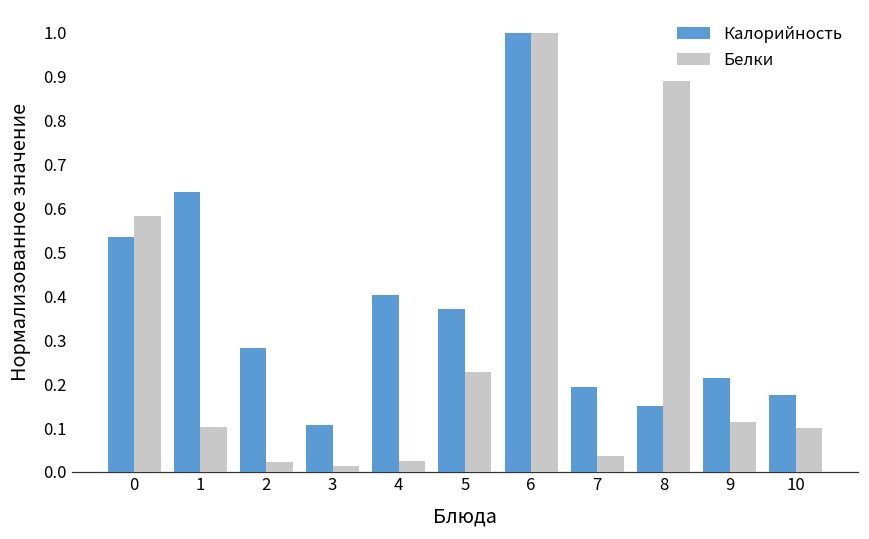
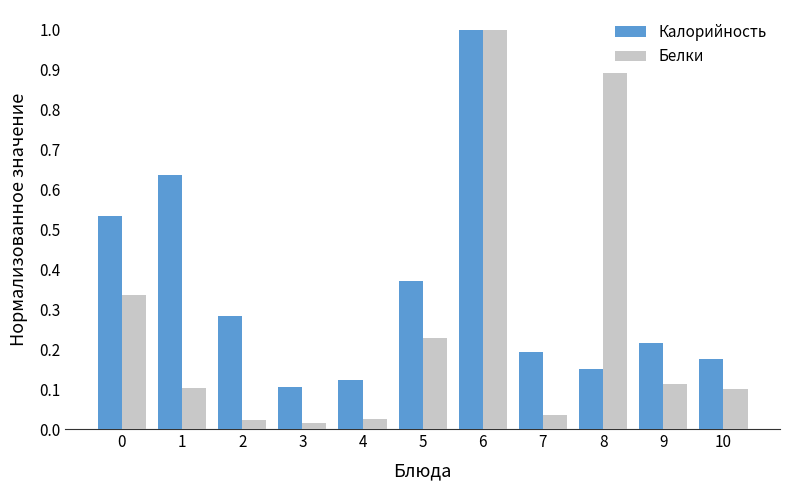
Белки, 0: 0.58 -> 0.34
Калорийность, 4: 0.40 -> 0.12
